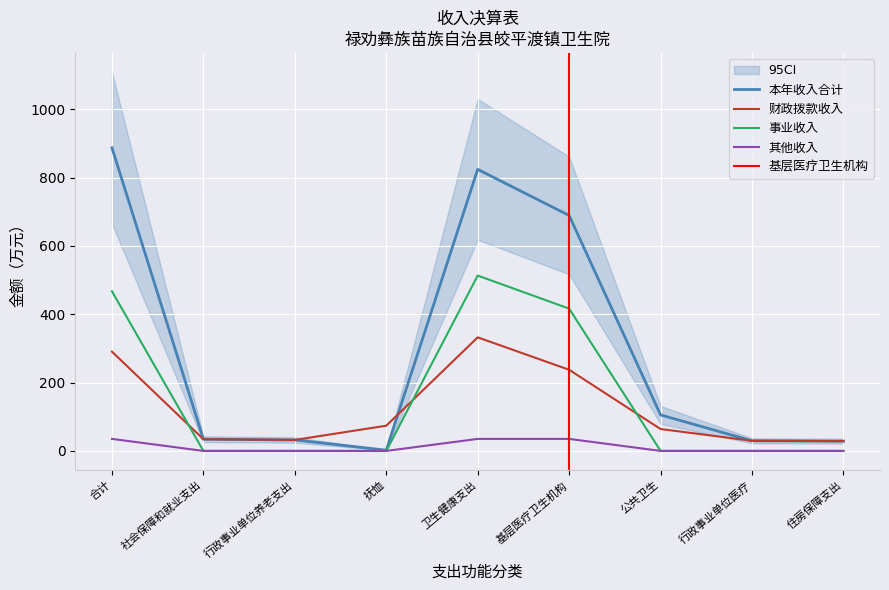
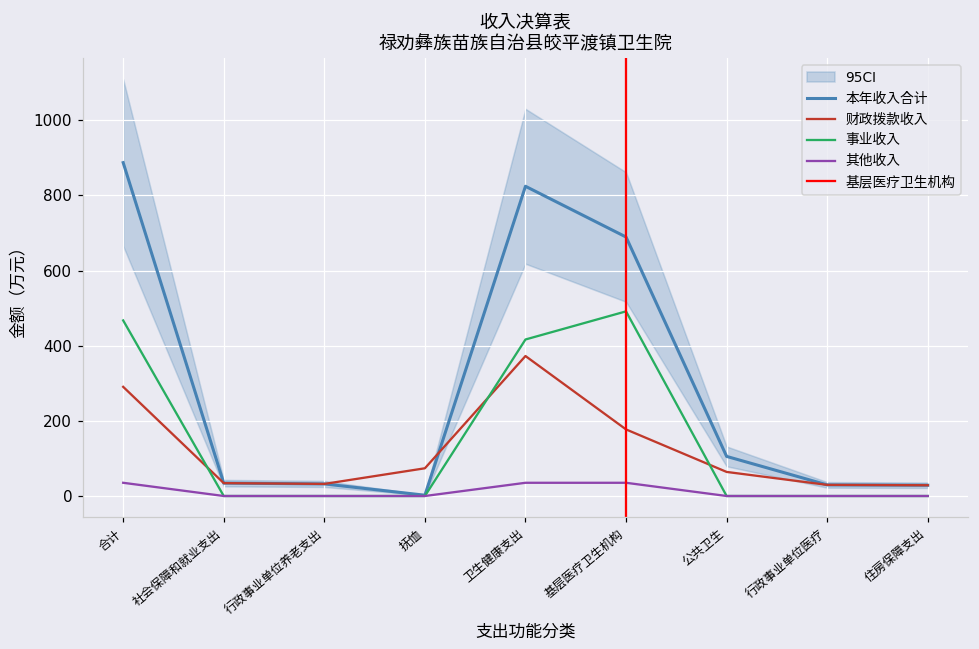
财政拨款收入, 卫生健康支出: 330 -> 370
事业收入, 卫生健康支出: 510 -> 420
财政拨款收入, 基层医疗卫生机构: 240 -> 180
事业收入, 基层医疗卫生机构: 420 -> 490
